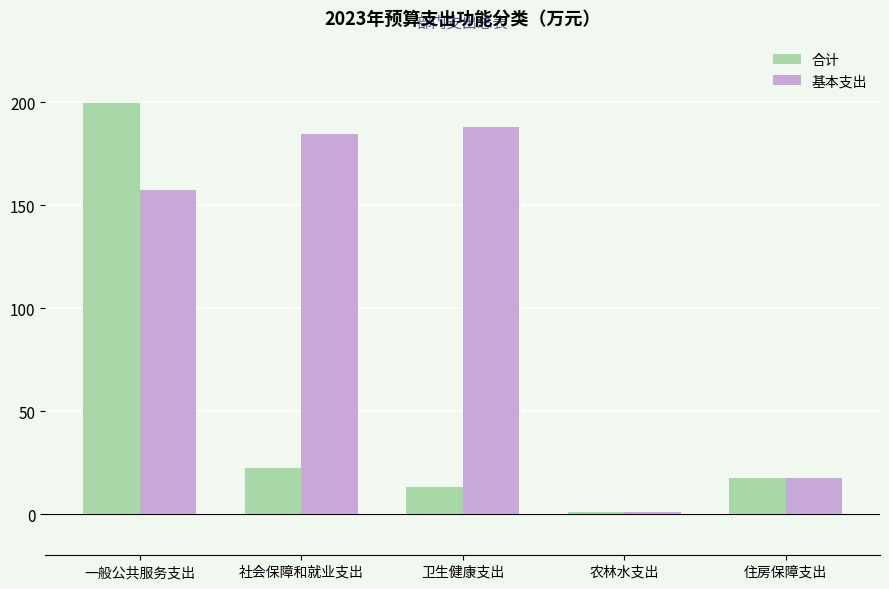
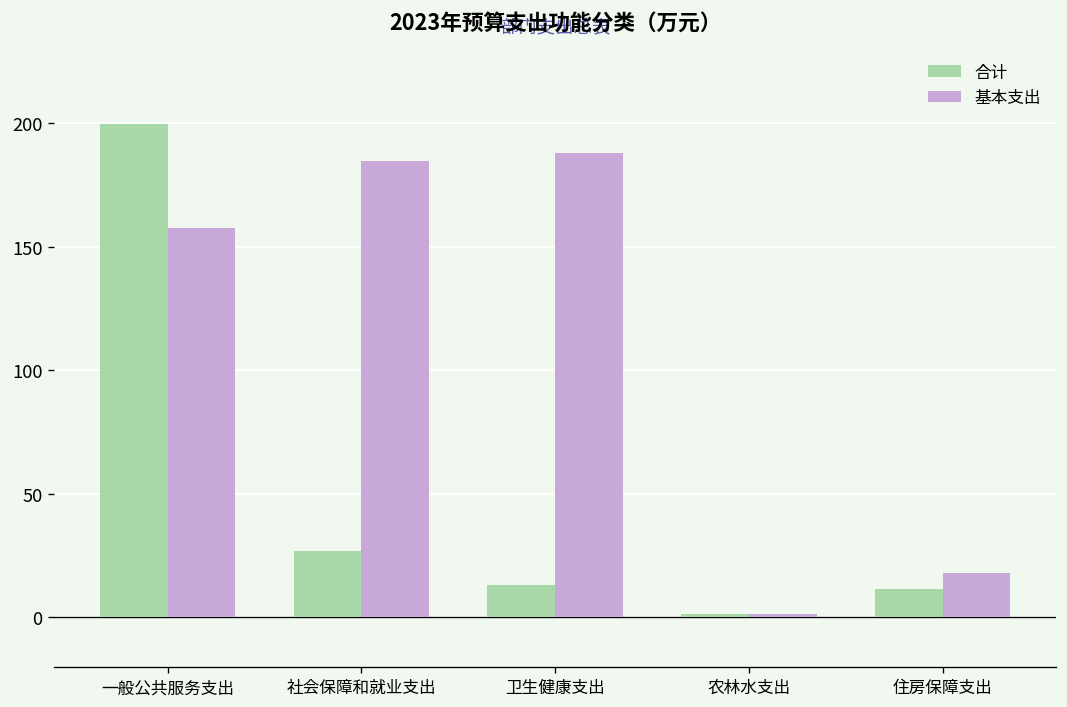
合计, 社会保障和就业支出: 22 -> 27
合计, 住房保障支出: 18 -> 11
